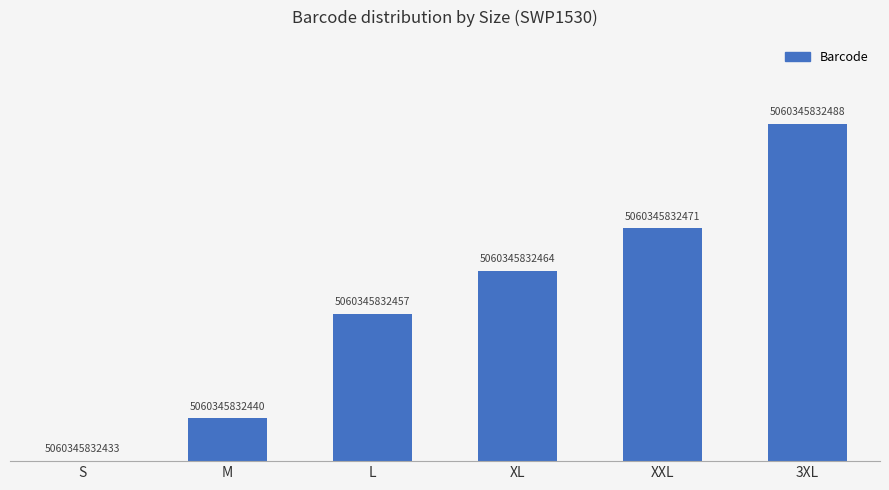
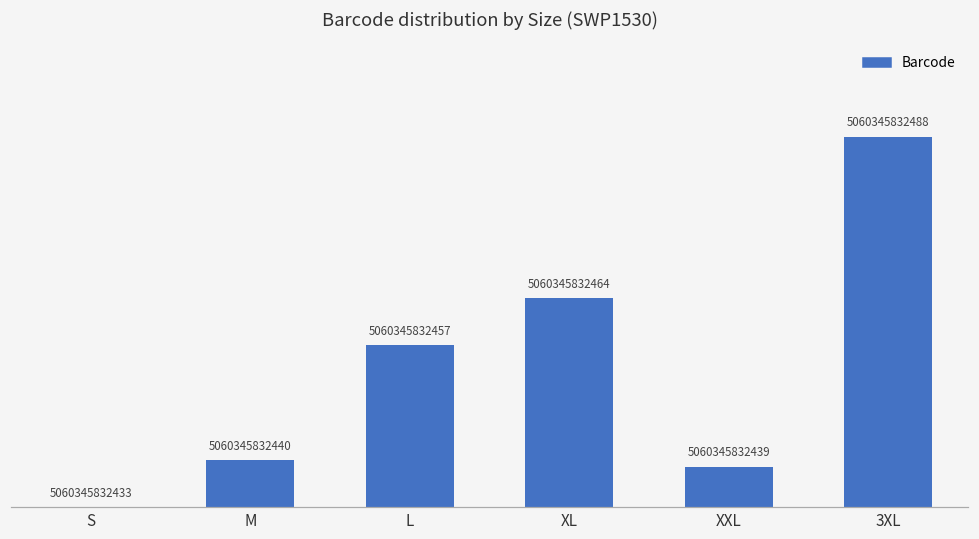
XXL: 5060345832471 -> 5060345832439
